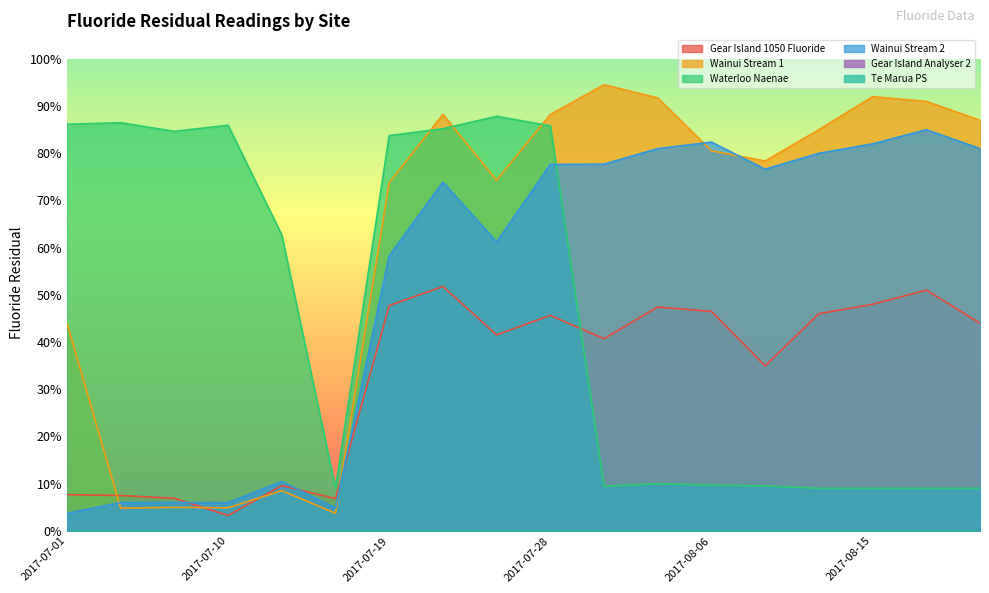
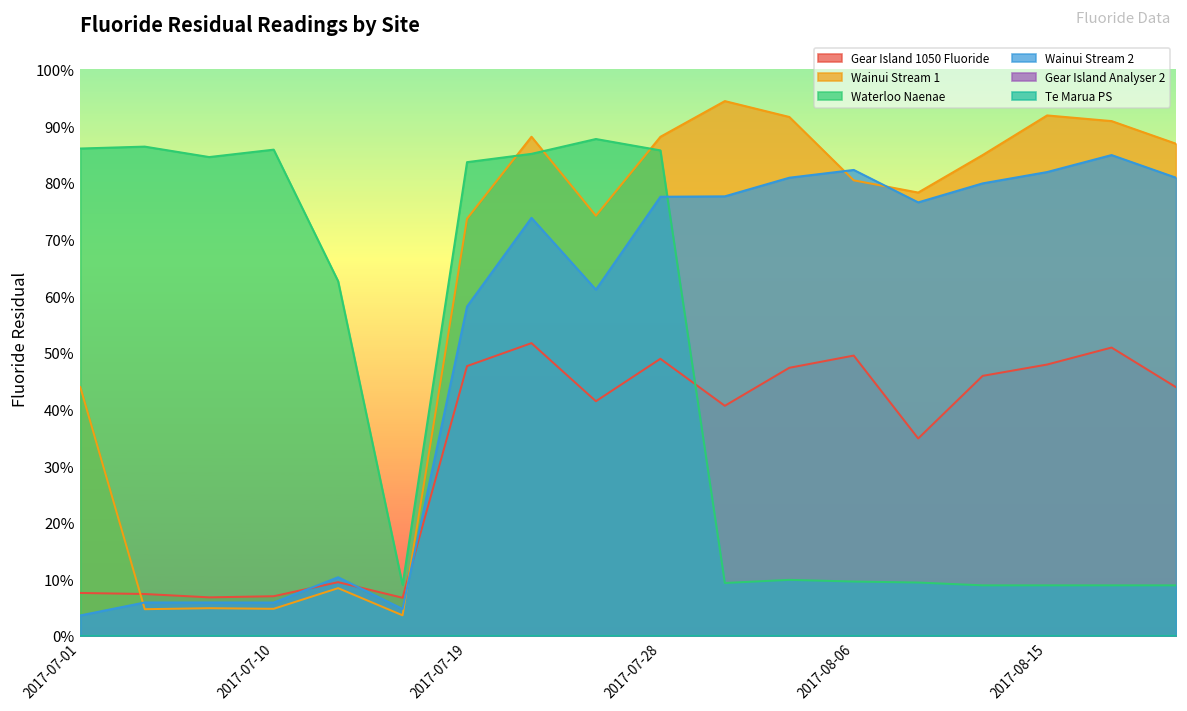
Gear Island 1050 Fluoride, 2017-07-10: 3% -> 7%
Gear Island 1050 Fluoride, 2017-07-28: 46% -> 49%
Gear Island 1050 Fluoride, 2017-08-06: 46% -> 50%
